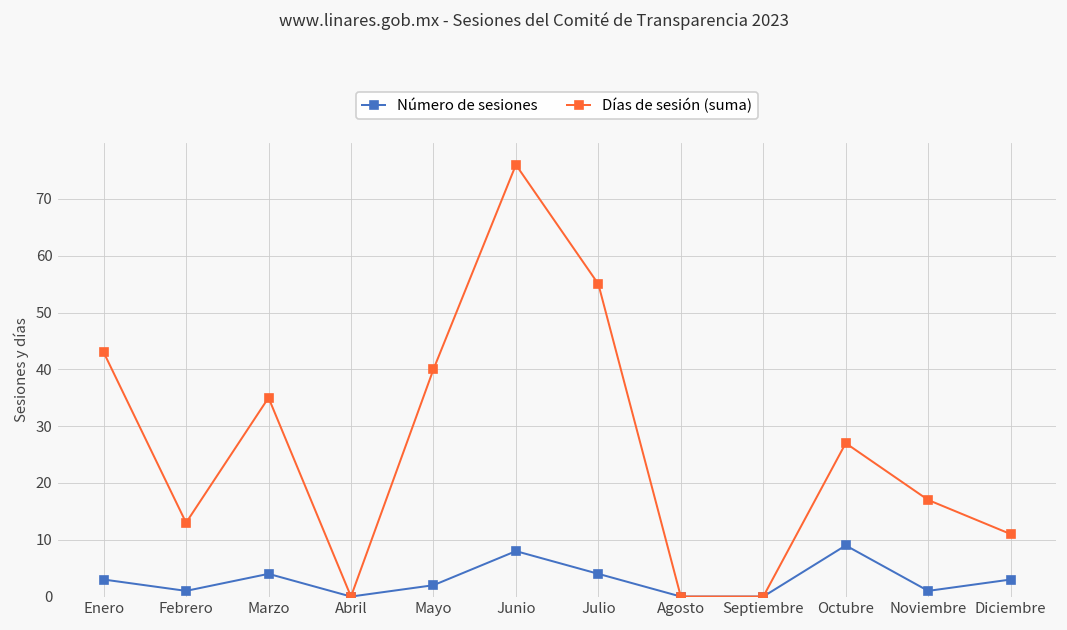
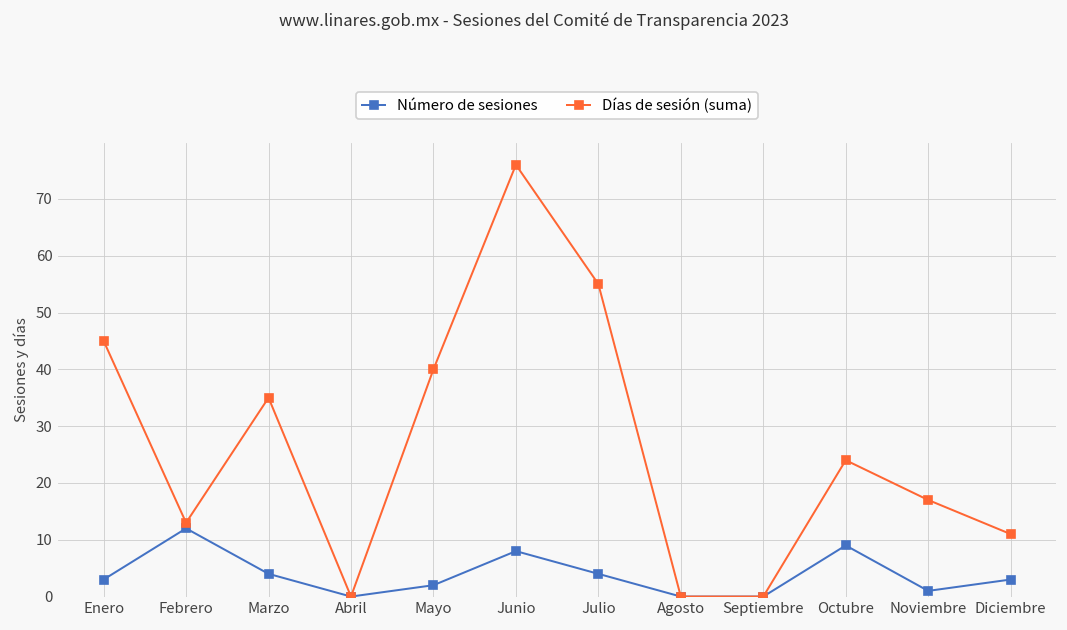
Días de sesión (suma), Enero: 43 -> 45
Número de sesiones, Febrero: 1 -> 12
Días de sesión (suma), Octubre: 27 -> 24
